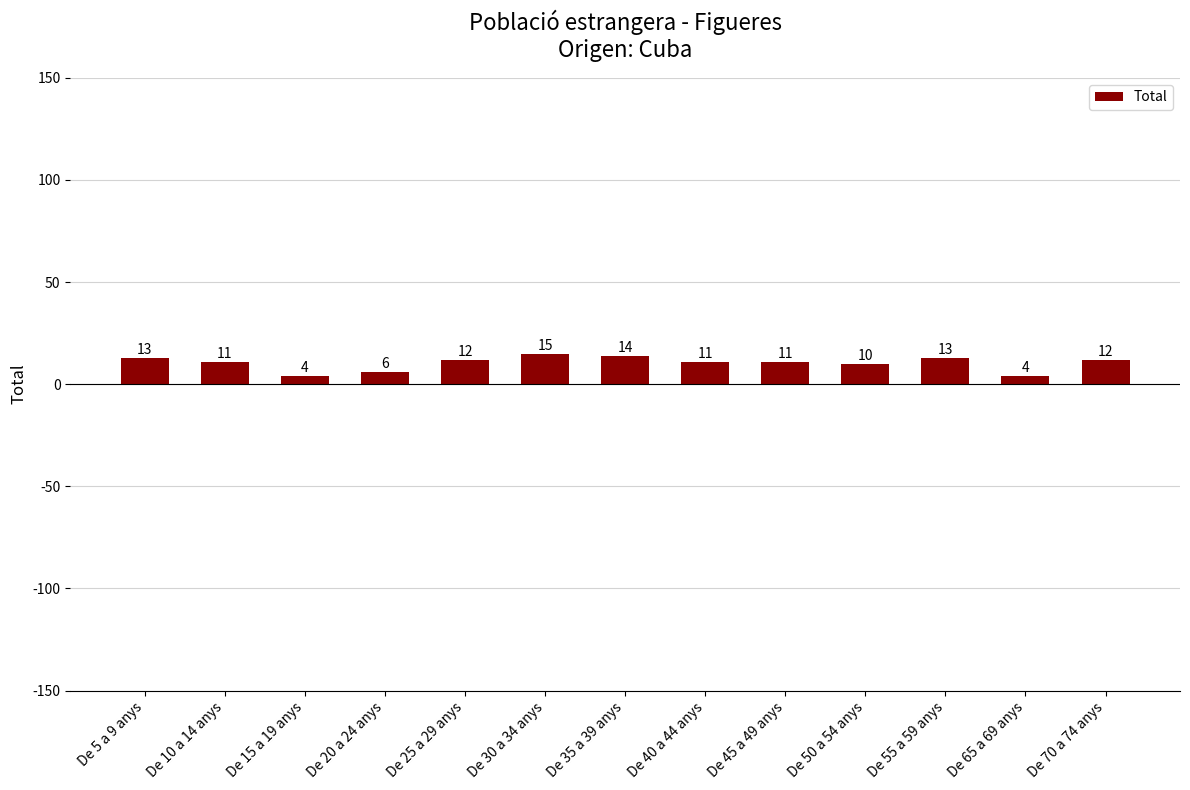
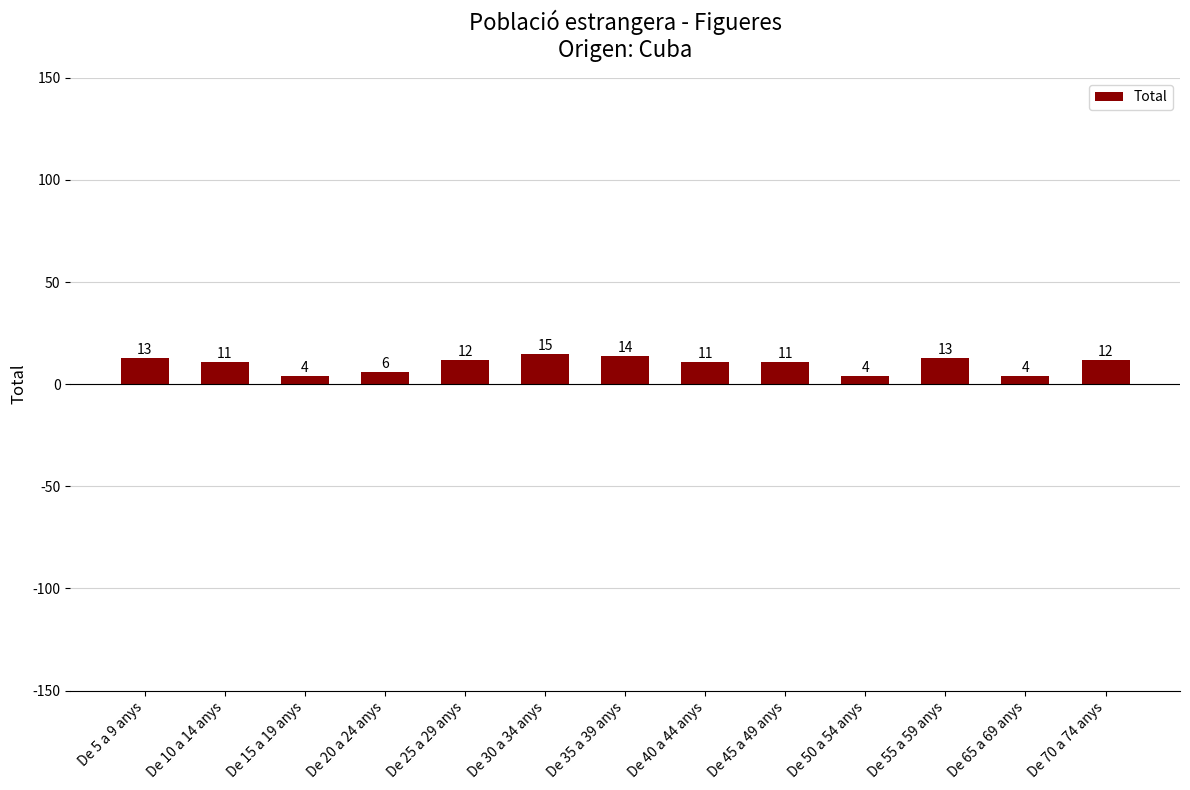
De 50 a 54 anys: 10 -> 4
